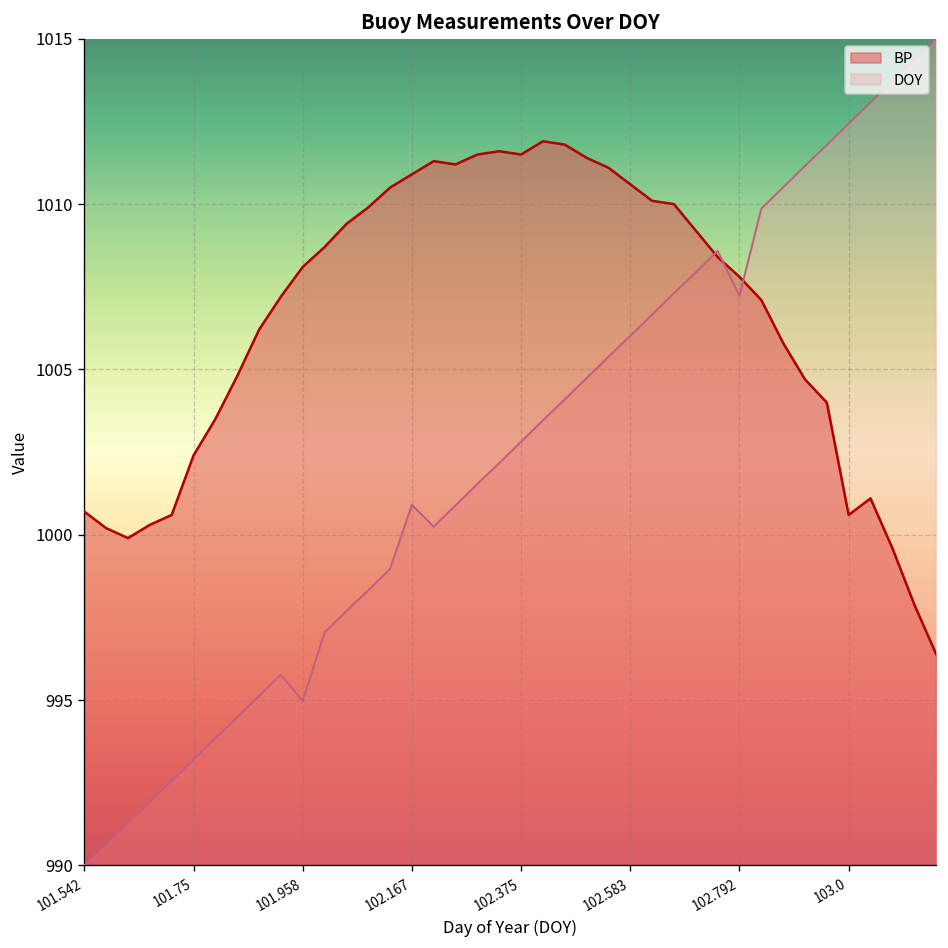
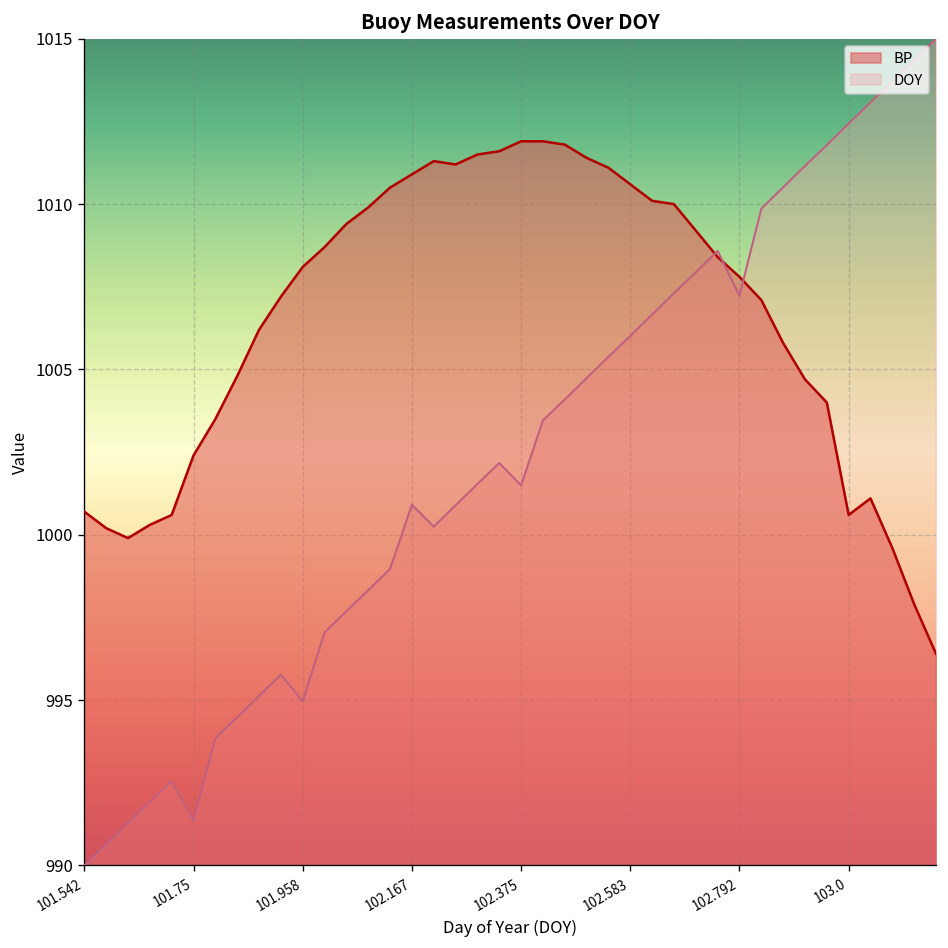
DOY, 101.75: 993.2 -> 991.4
BP, 102.375: 1011.5 -> 1011.9
DOY, 102.375: 1002.8 -> 1001.5
